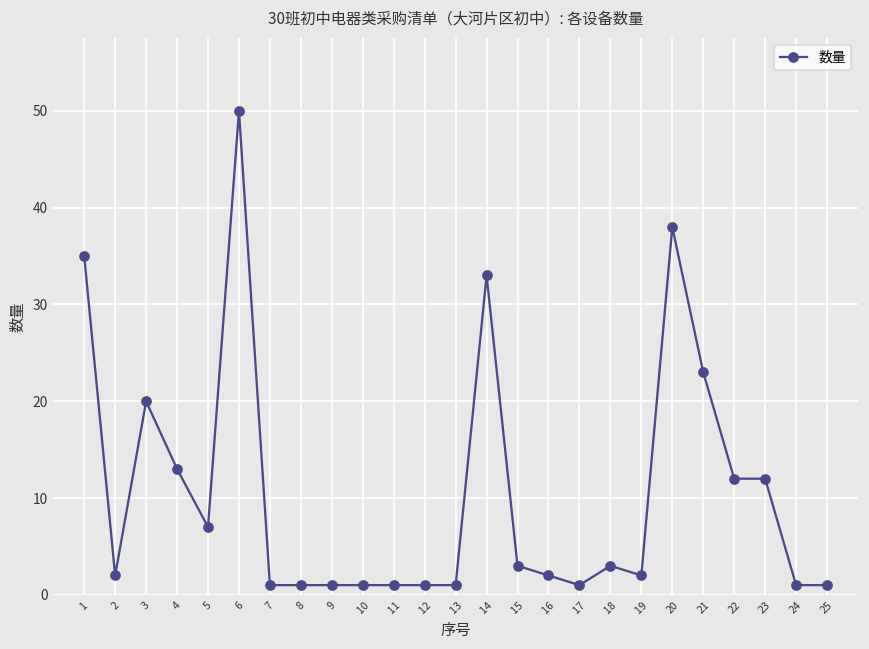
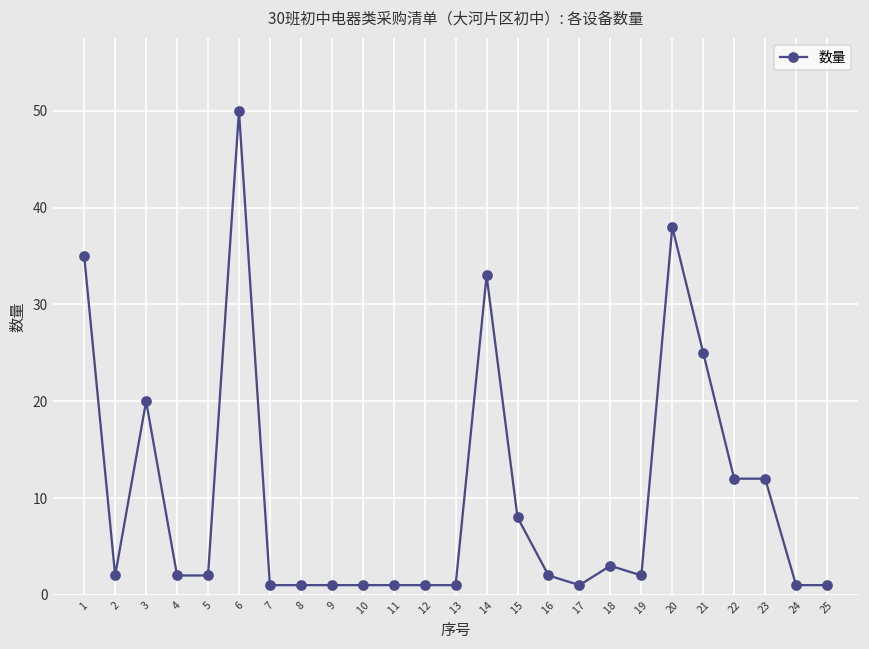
4: 13 -> 2
5: 7 -> 2
15: 3 -> 8
21: 23 -> 25
